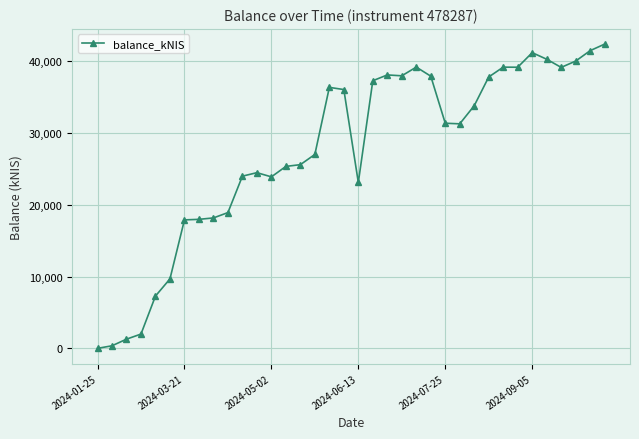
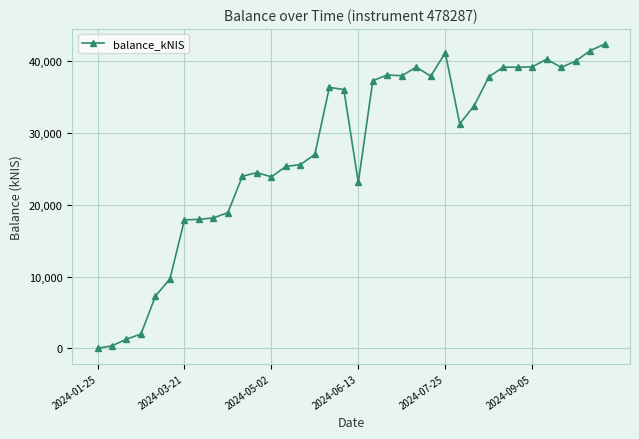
2024-07-25: 31,000 -> 41,000
2024-09-05: 41,000 -> 39,000
